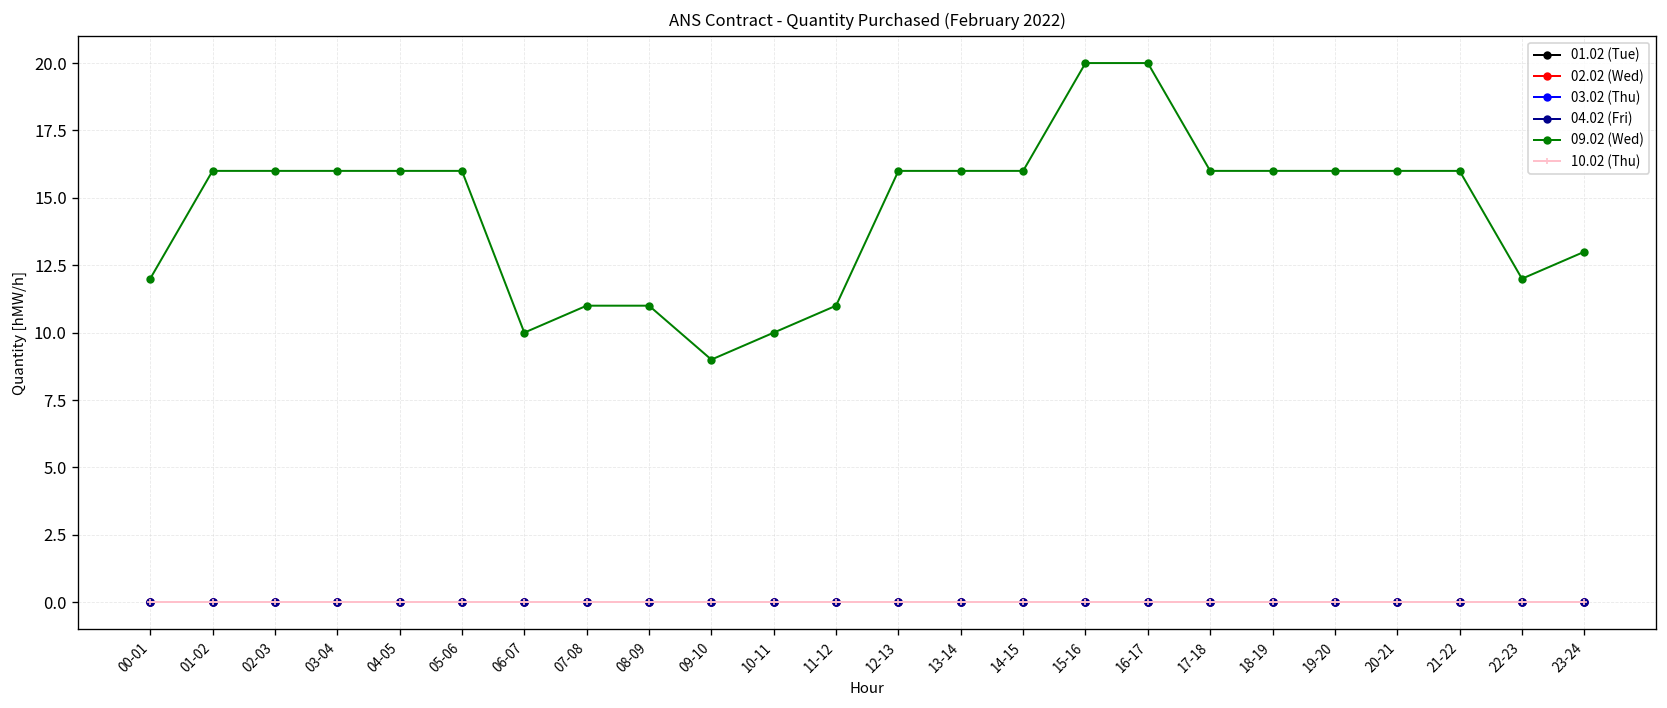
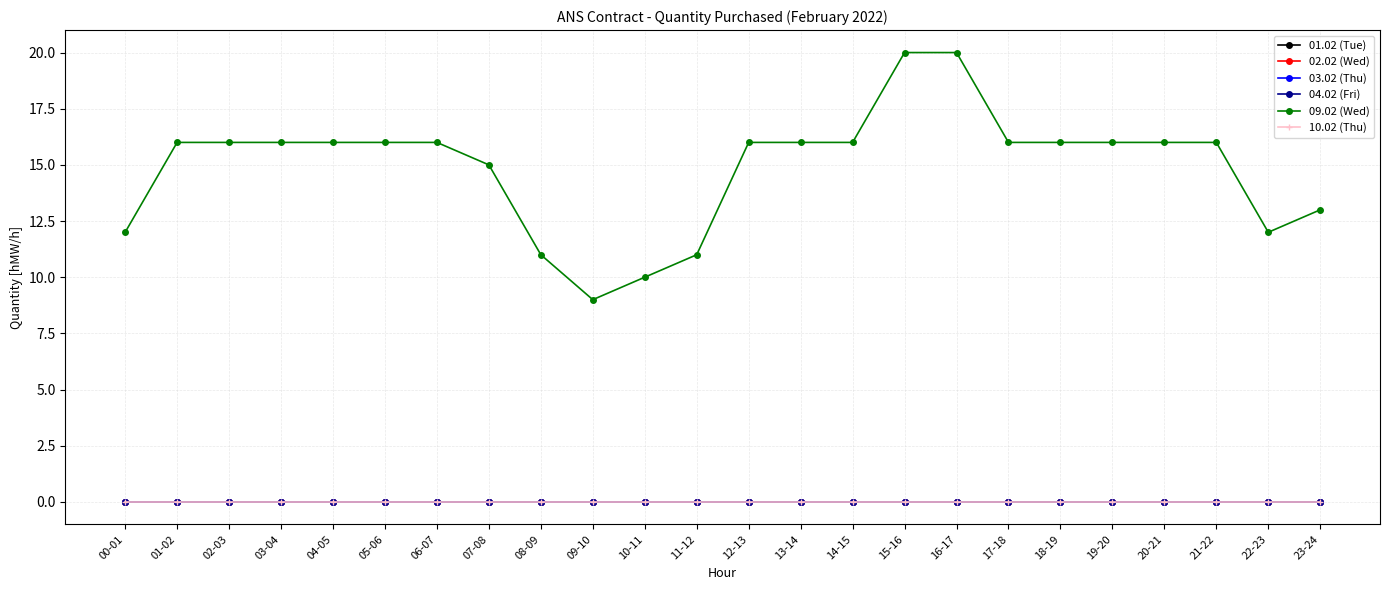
09.02 (Wed), 06-07: 10 -> 16
09.02 (Wed), 07-08: 11 -> 15
